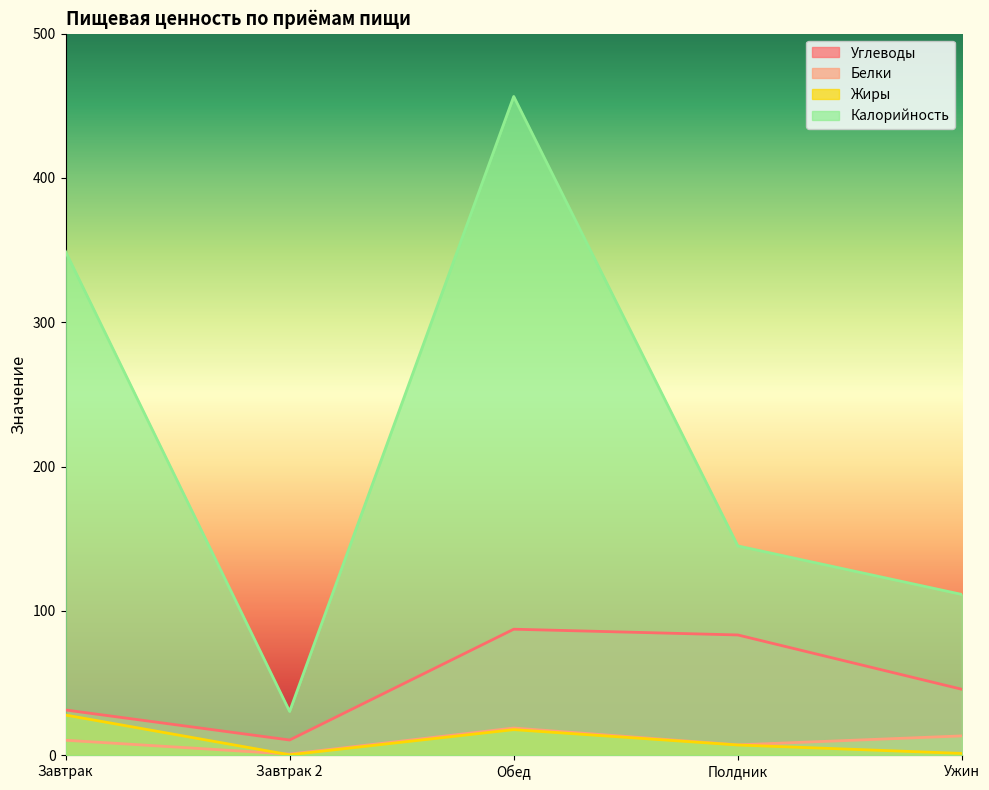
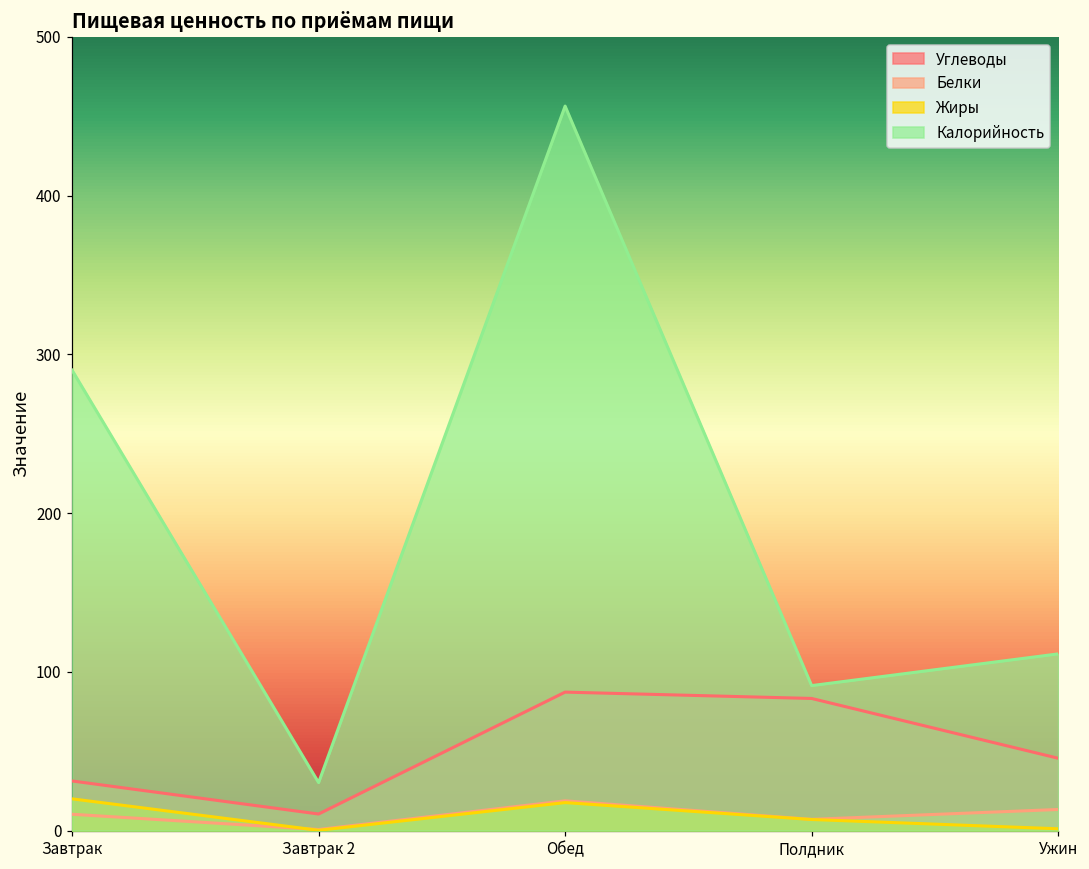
Жиры, Завтрак: 28 -> 20
Калорийность, Завтрак: 349 -> 290
Калорийность, Полдник: 145 -> 91
